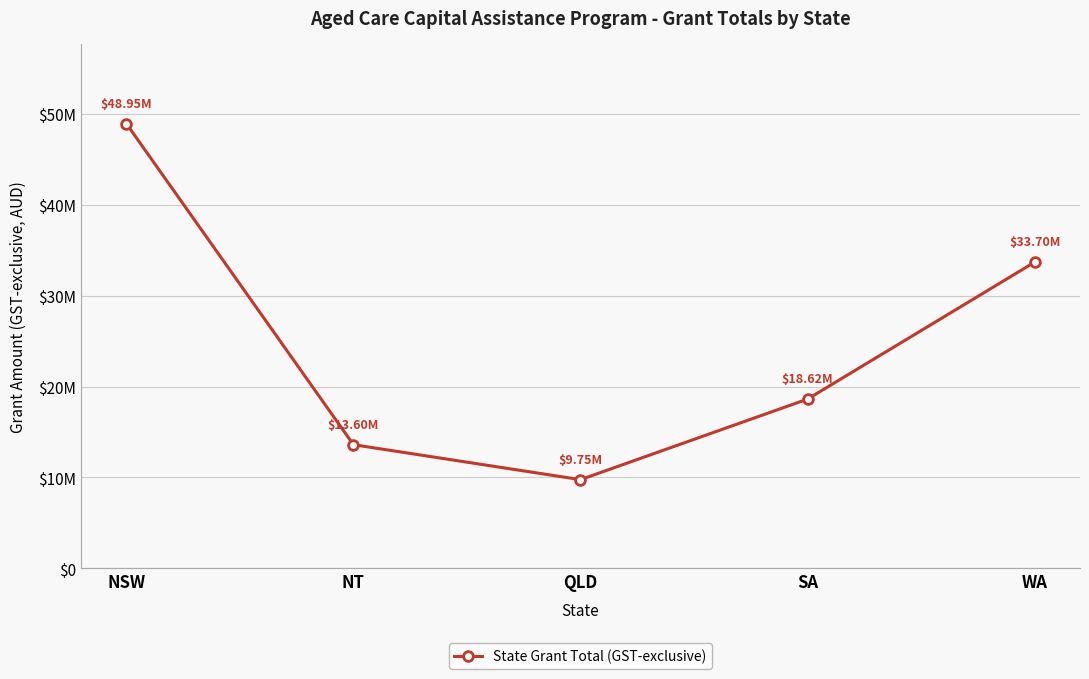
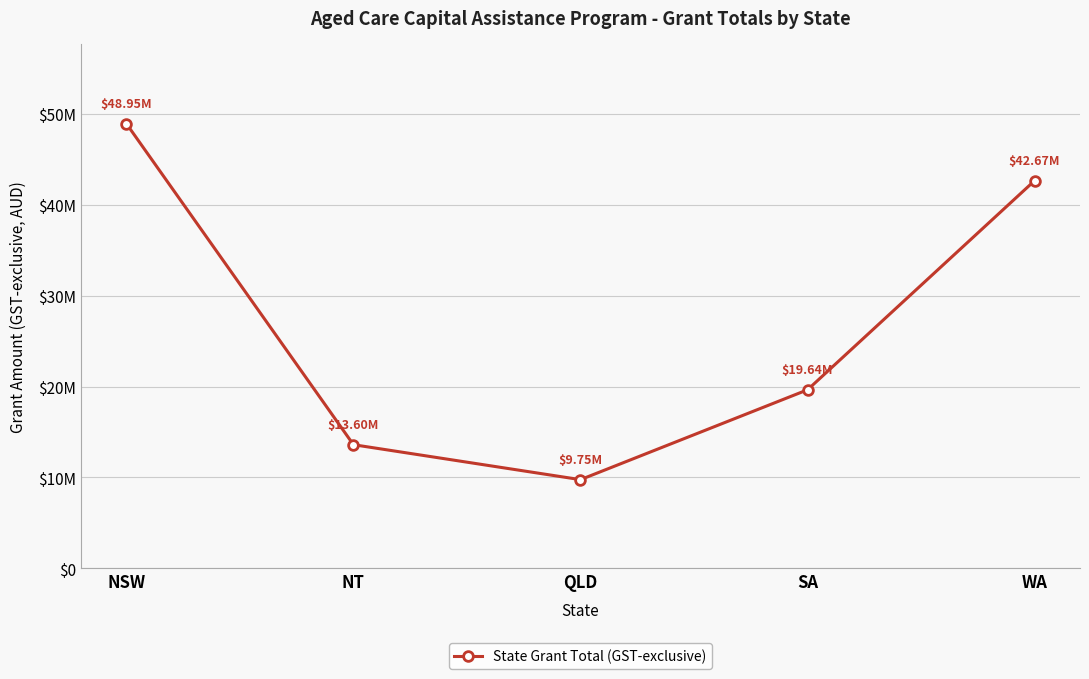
SA: $18.62M -> $19.64M
WA: $33.70M -> $42.67M
